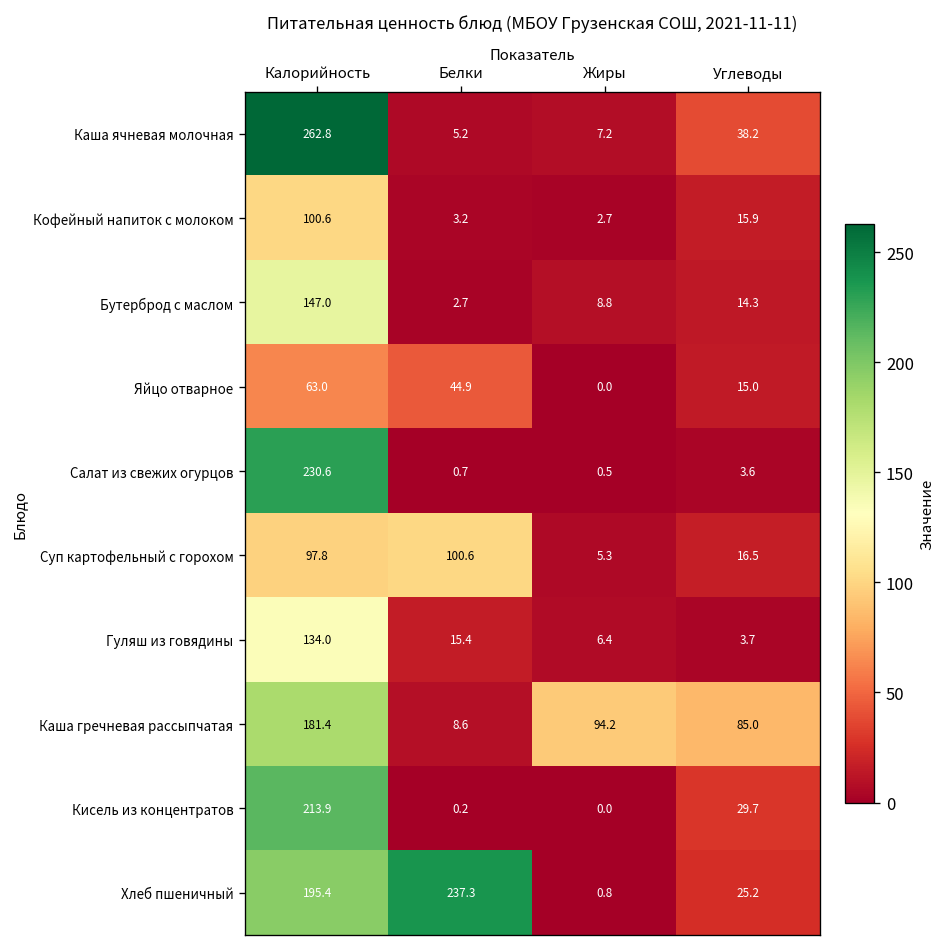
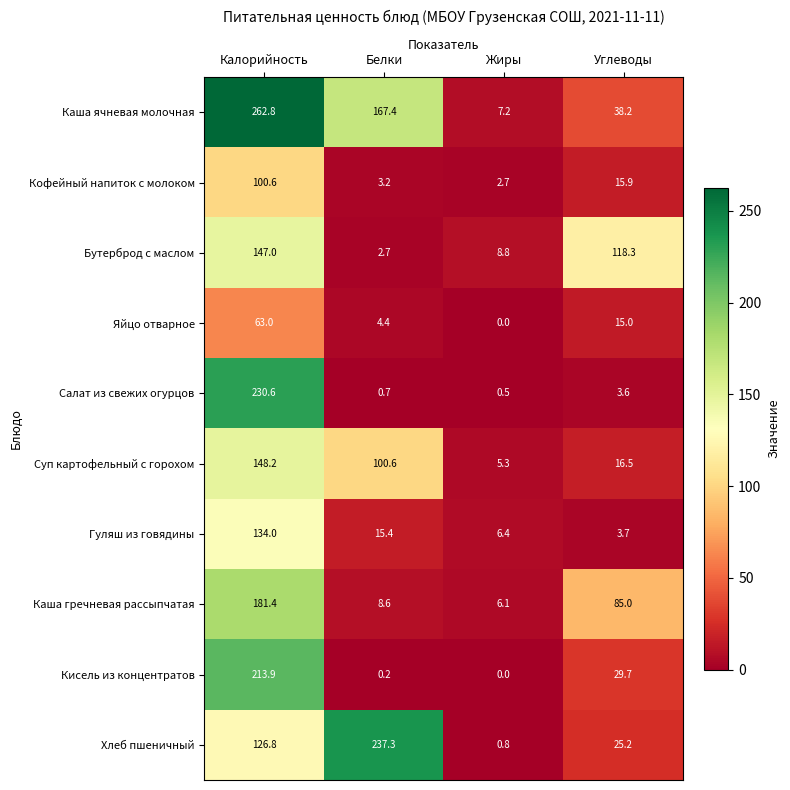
Каша ячневая молочная, Белки: 5.2 -> 167.4
Бутерброд с маслом, Углеводы: 14.3 -> 118.3
Яйцо отварное, Белки: 44.9 -> 4.4
Суп картофельный с горохом, Калорийность: 97.8 -> 148.2
Каша гречневая рассыпчатая, Жиры: 94.2 -> 6.1
Хлеб пшеничный, Калорийность: 195.4 -> 126.8
